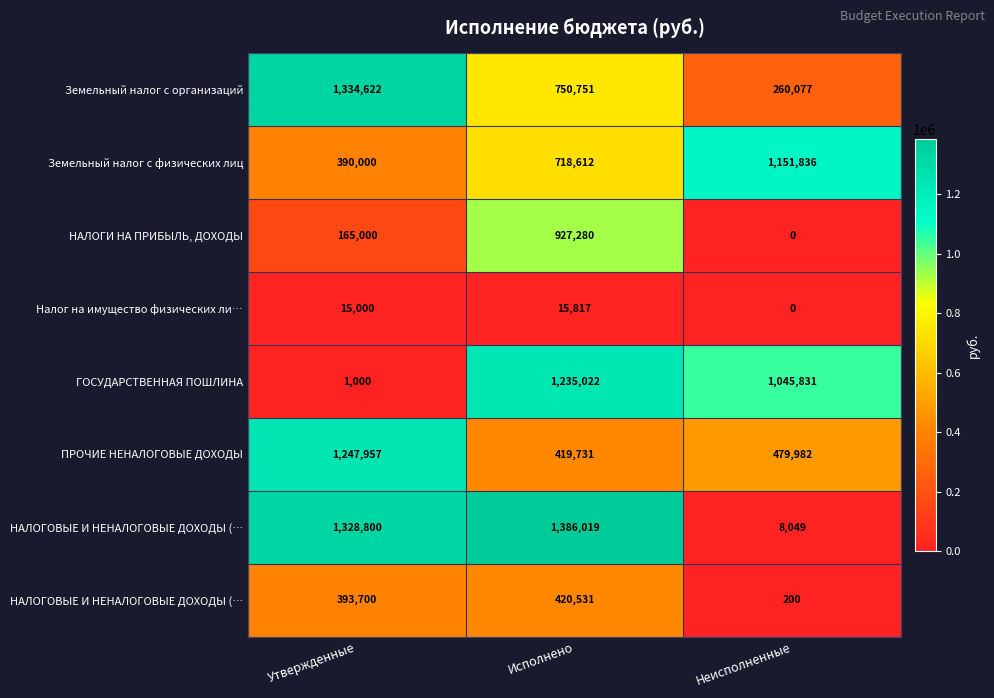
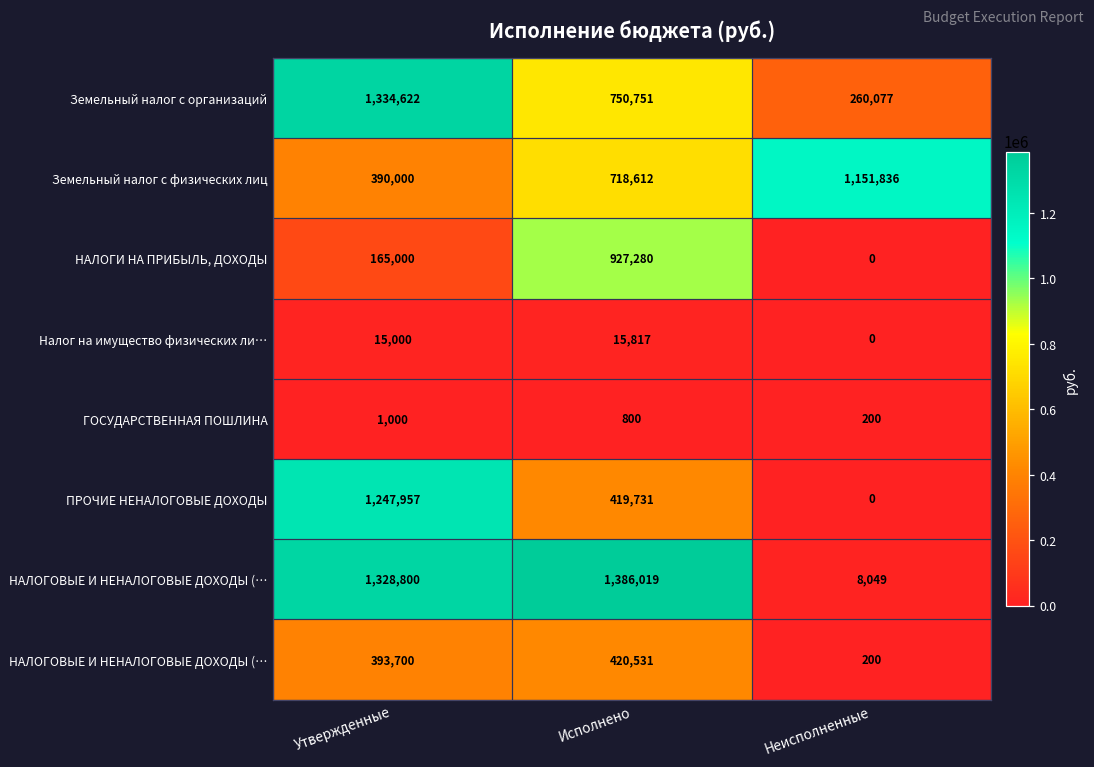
ГОСУДАРСТВЕННАЯ ПОШЛИНА, Исполнено: 1,235,022 -> 800
ГОСУДАРСТВЕННАЯ ПОШЛИНА, Неисполненные: 1,045,831 -> 200
ПРОЧИЕ НЕНАЛОГОВЫЕ ДОХОДЫ, Неисполненные: 479,982 -> 0
